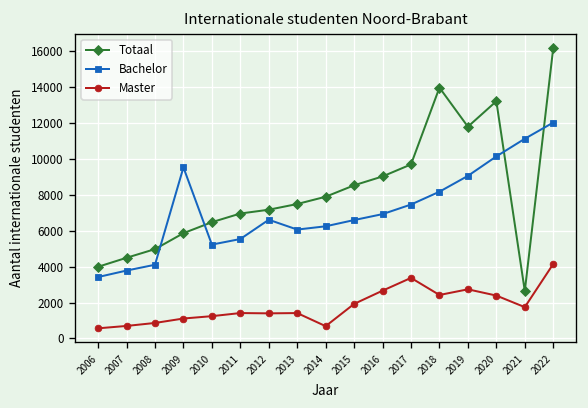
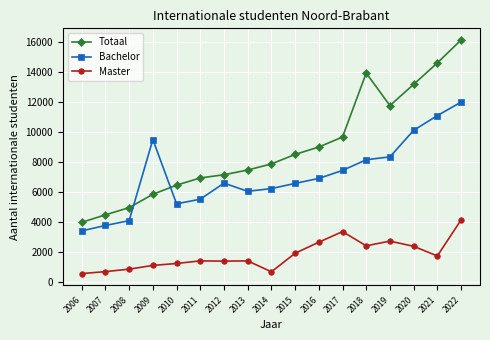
Bachelor, 2019: 9000 -> 8400
Totaal, 2021: 2600 -> 14600
